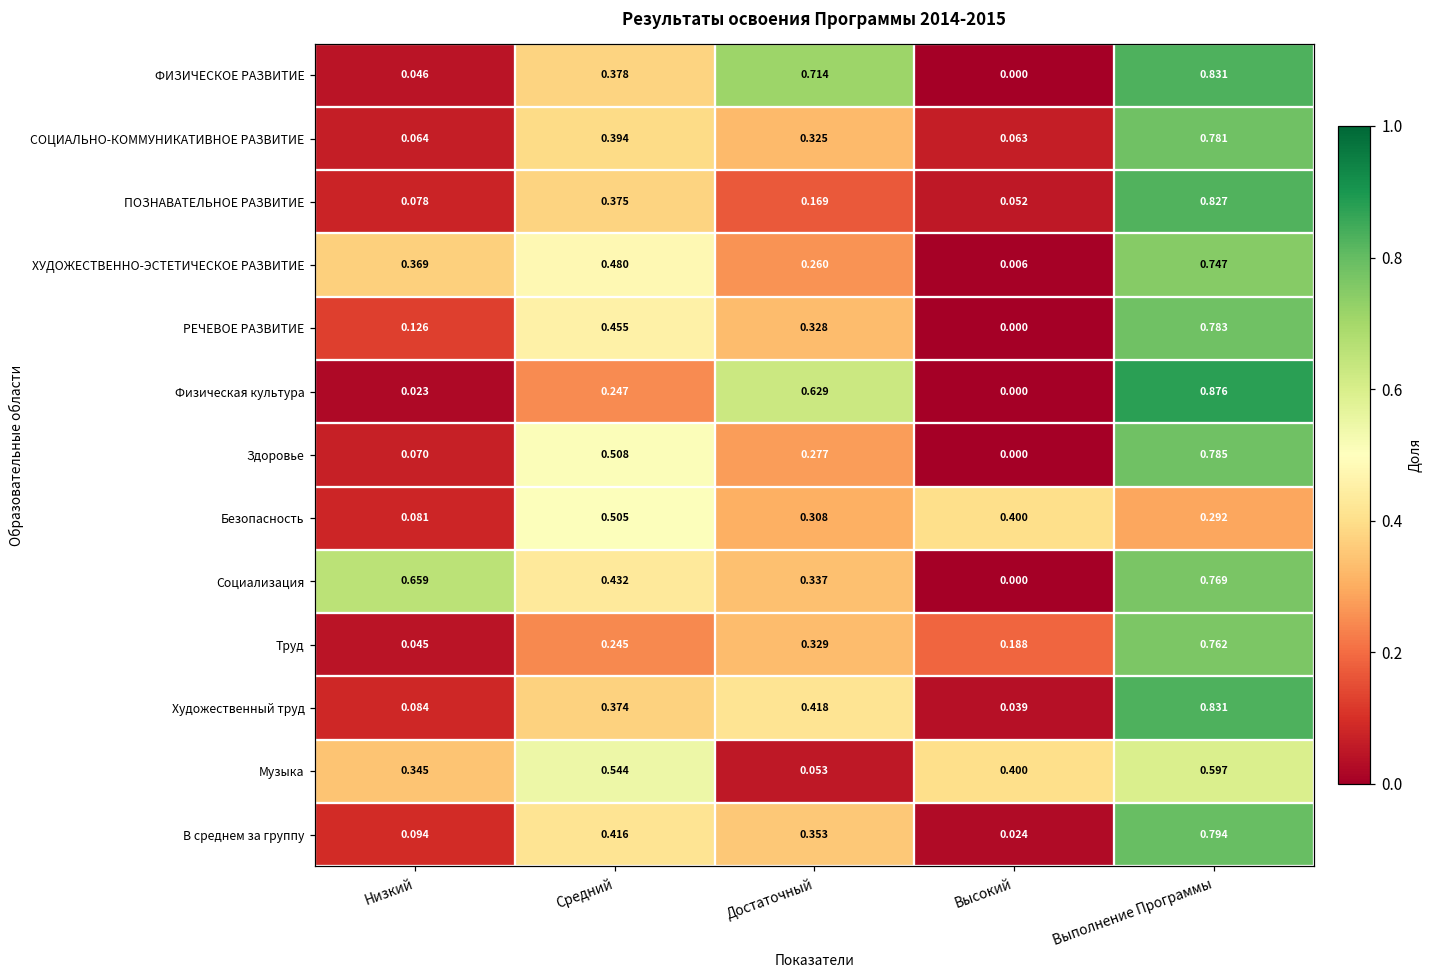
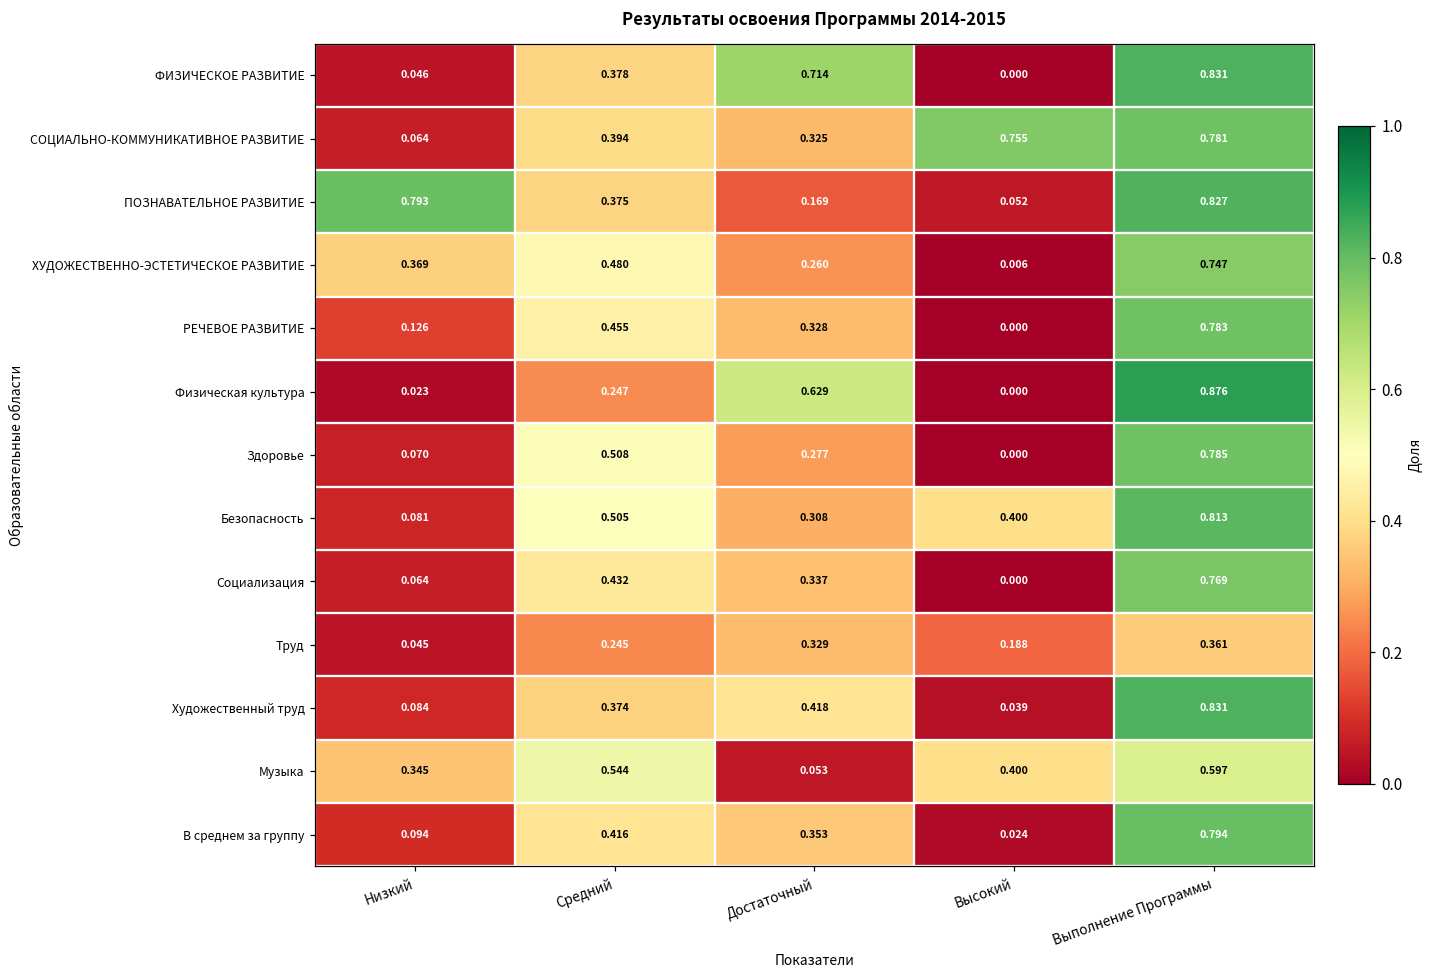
СОЦИАЛЬНО-КОММУНИКАТИВНОЕ РАЗВИТИЕ, Высокий: 0.063 -> 0.755
ПОЗНАВАТЕЛЬНОЕ РАЗВИТИЕ, Низкий: 0.078 -> 0.793
Безопасность, Выполнение Программы: 0.292 -> 0.813
Социализация, Низкий: 0.659 -> 0.064
Труд, Выполнение Программы: 0.762 -> 0.361
